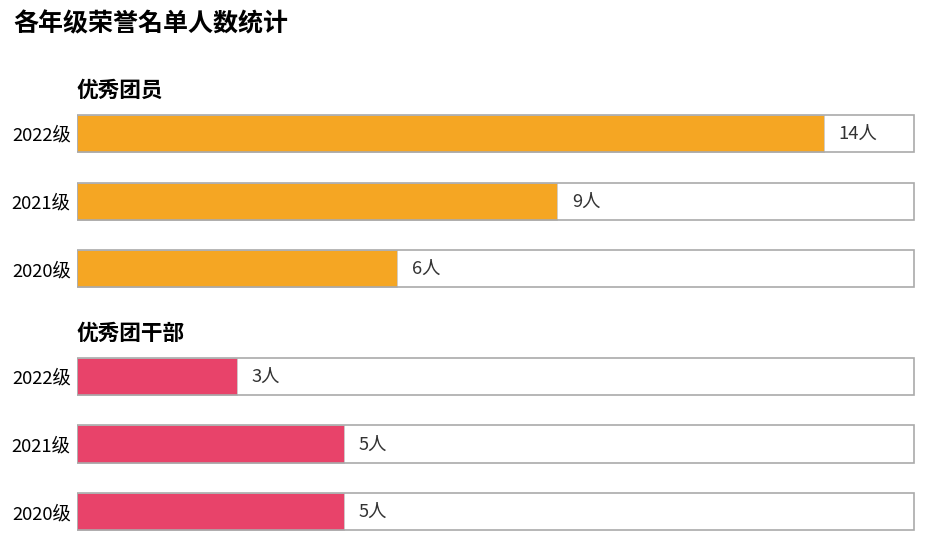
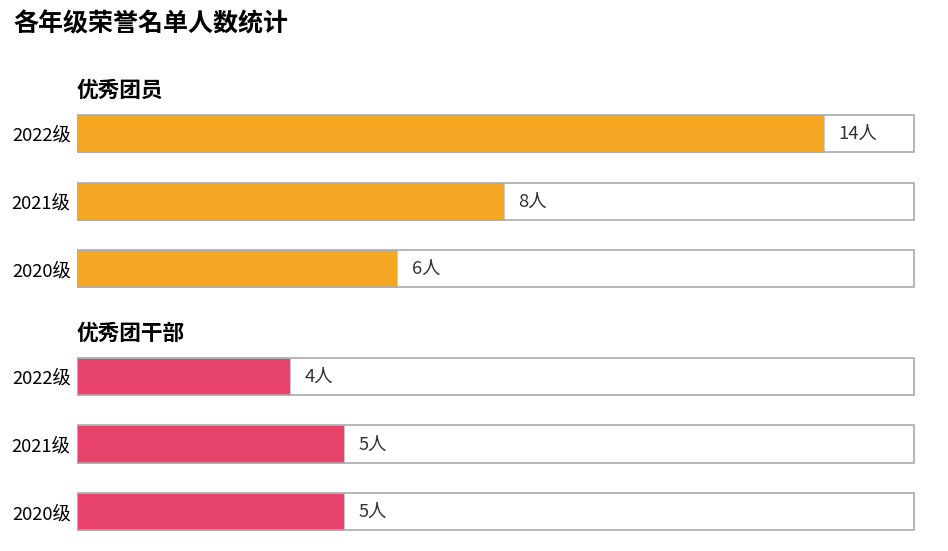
优秀团员, 2021级: 9人 -> 8人
优秀团干部, 2022级: 3人 -> 4人
